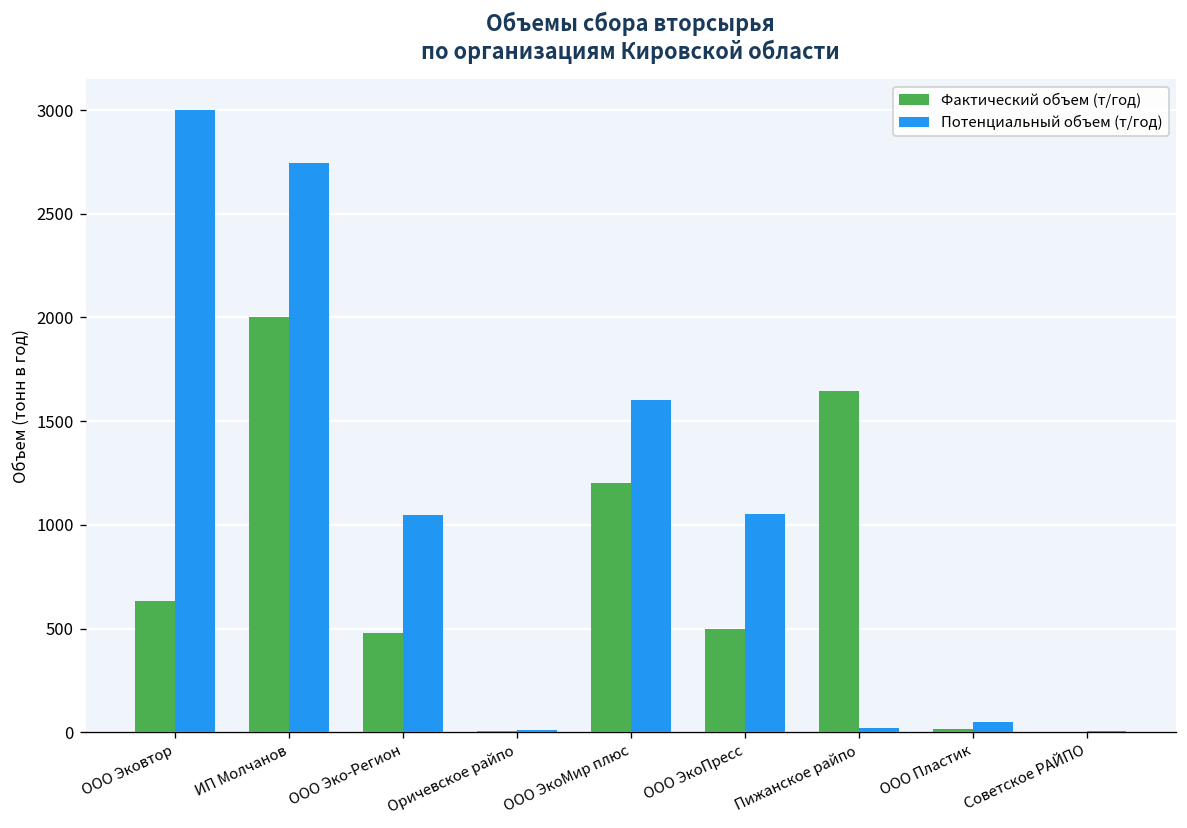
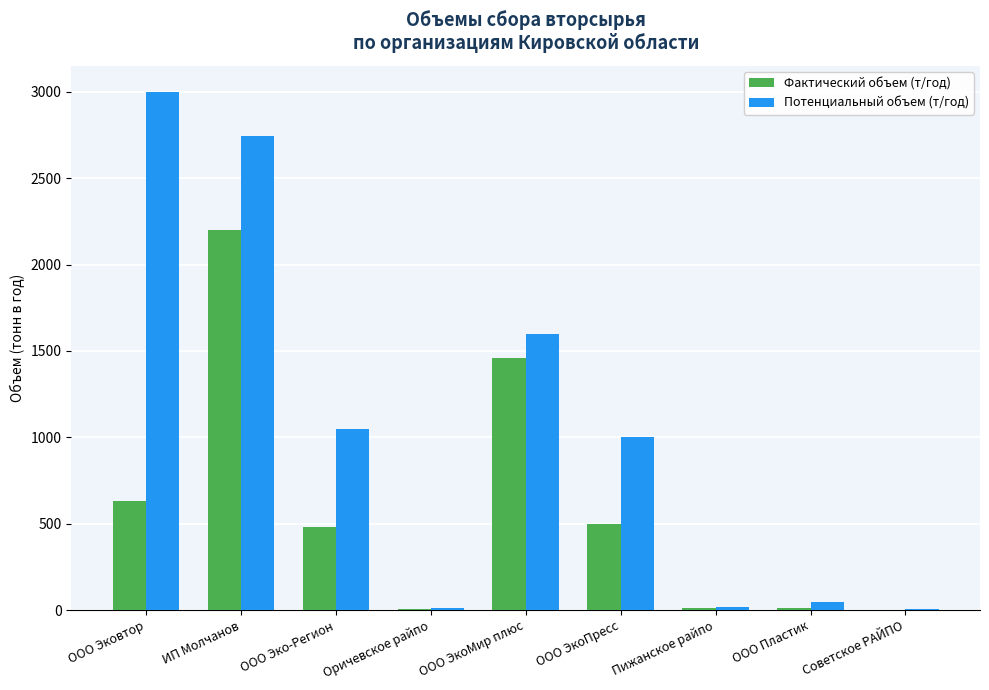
Фактический объем (т/год), ИП Молчанов: 2000 -> 2200
Фактический объем (т/год), ООО ЭкоМир плюс: 1200 -> 1460
Потенциальный объем (т/год), ООО ЭкоПресс: 1050 -> 1000
Фактический объем (т/год), Пижанское райпо: 1640 -> 10
